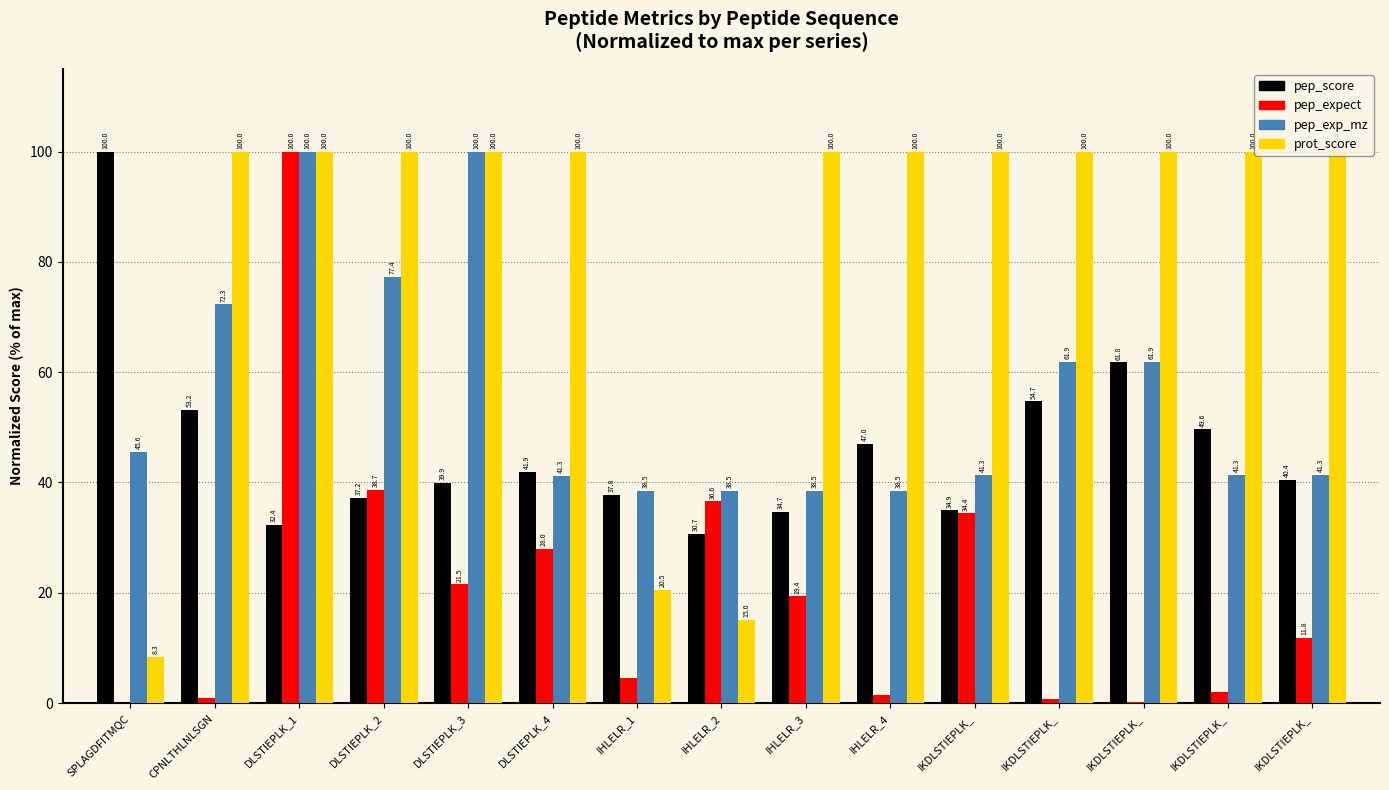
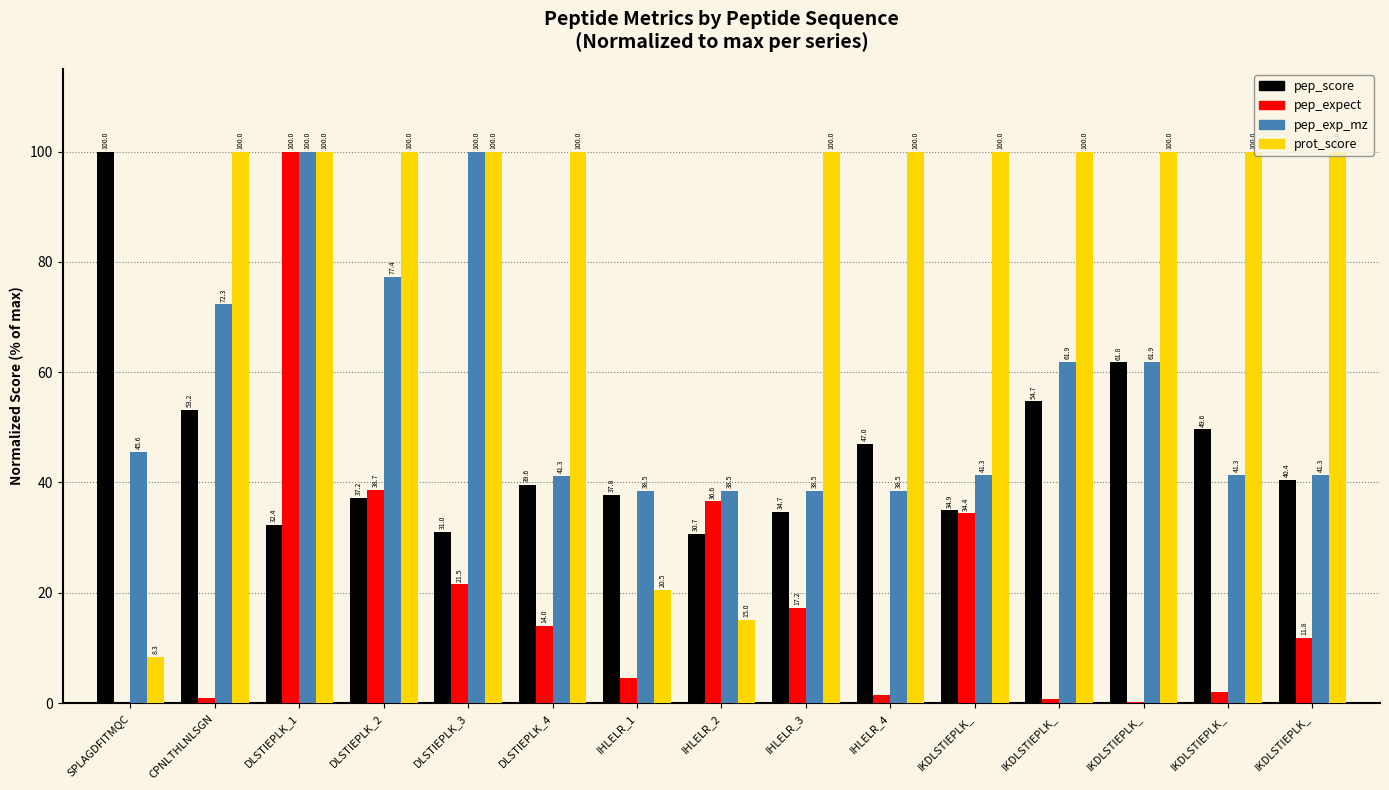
pep_score, DLSTIEPLK_3: 39.9 -> 31.0
pep_score, DLSTIEPLK_4: 41.9 -> 39.6
pep_expect, DLSTIEPLK_4: 28.0 -> 14.0
pep_expect, IHLELR_3: 19.4 -> 17.2
